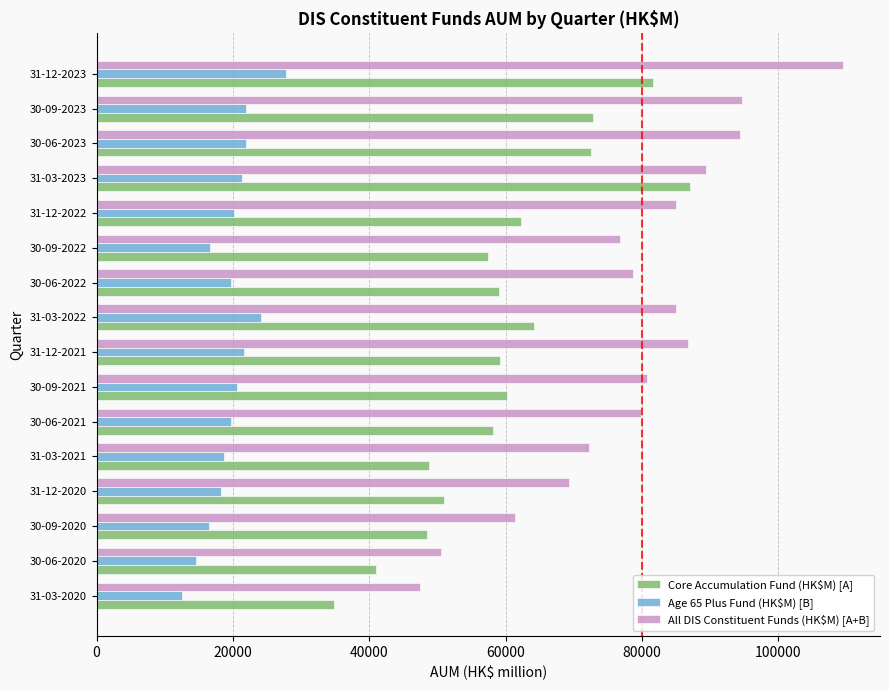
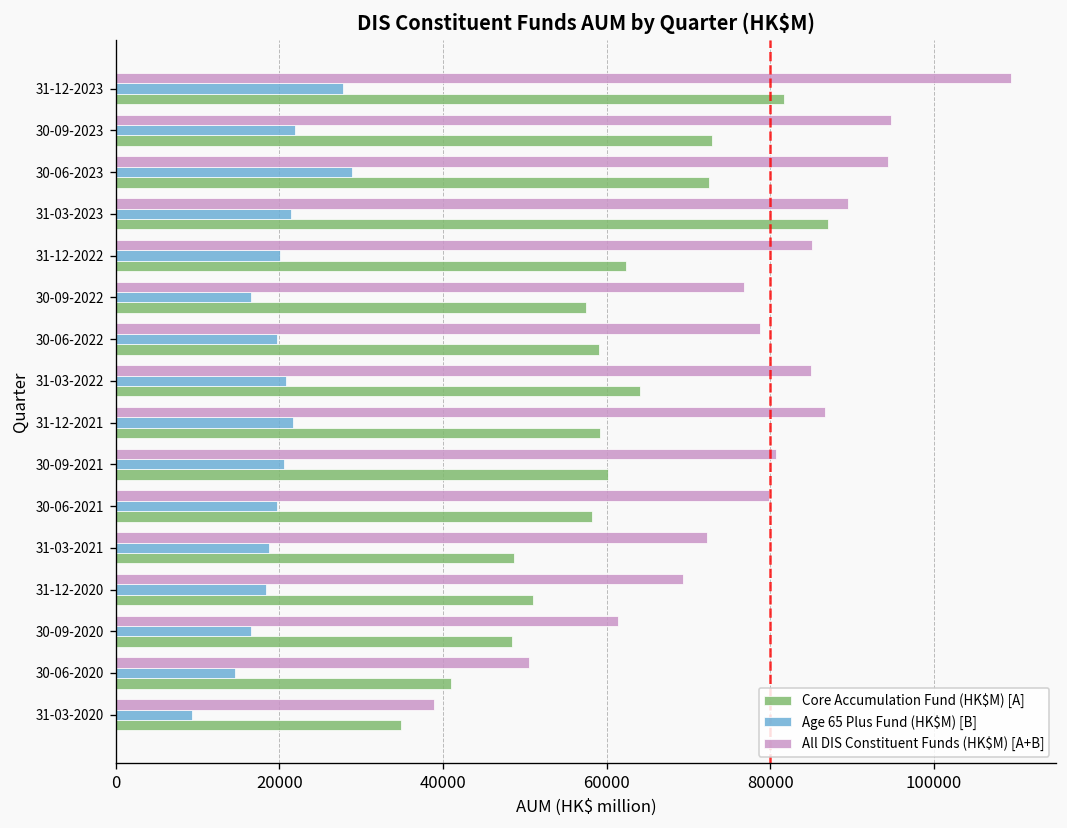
Age 65 Plus Fund (HK$M) [B], 30-06-2023: 22000 -> 29000
Age 65 Plus Fund (HK$M) [B], 31-03-2022: 24000 -> 21000
All DIS Constituent Funds (HK$M) [A+B], 31-03-2020: 47000 -> 39000
Age 65 Plus Fund (HK$M) [B], 31-03-2020: 13000 -> 9000
